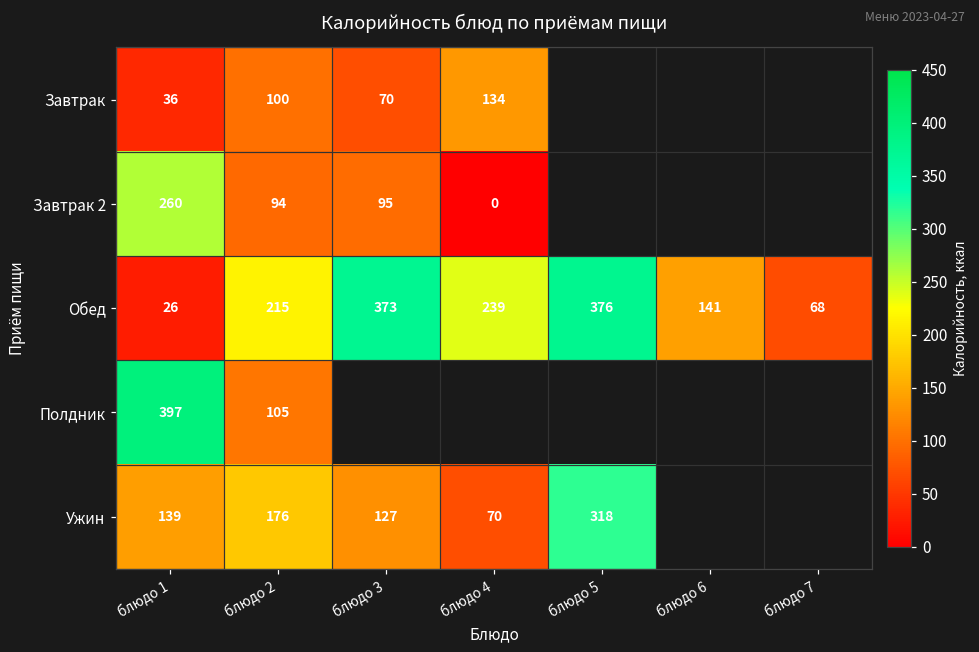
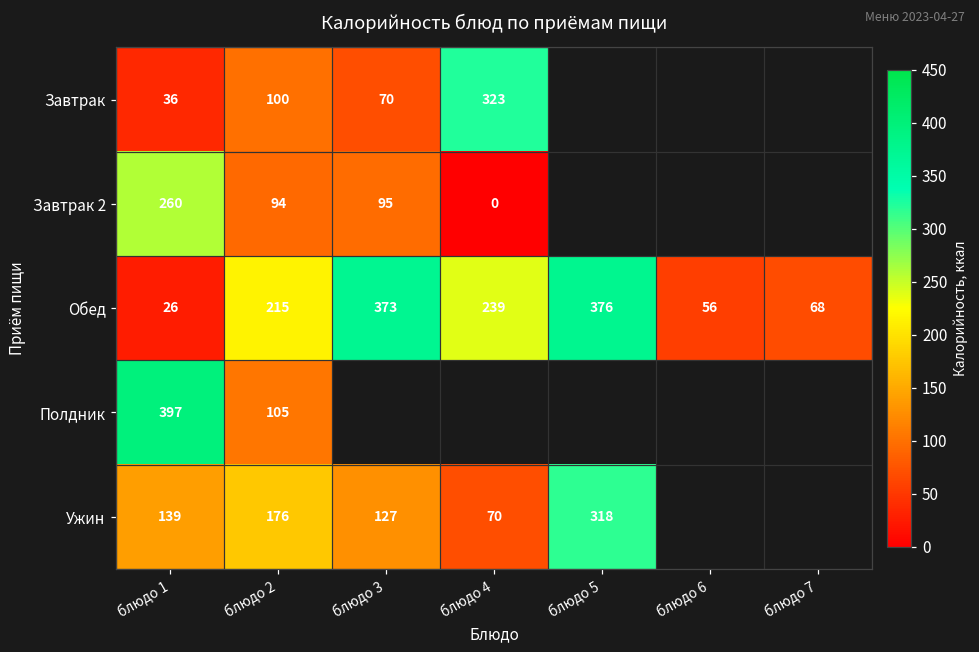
Завтрак, блюдо 4: 134 -> 323
Обед, блюдо 6: 141 -> 56
